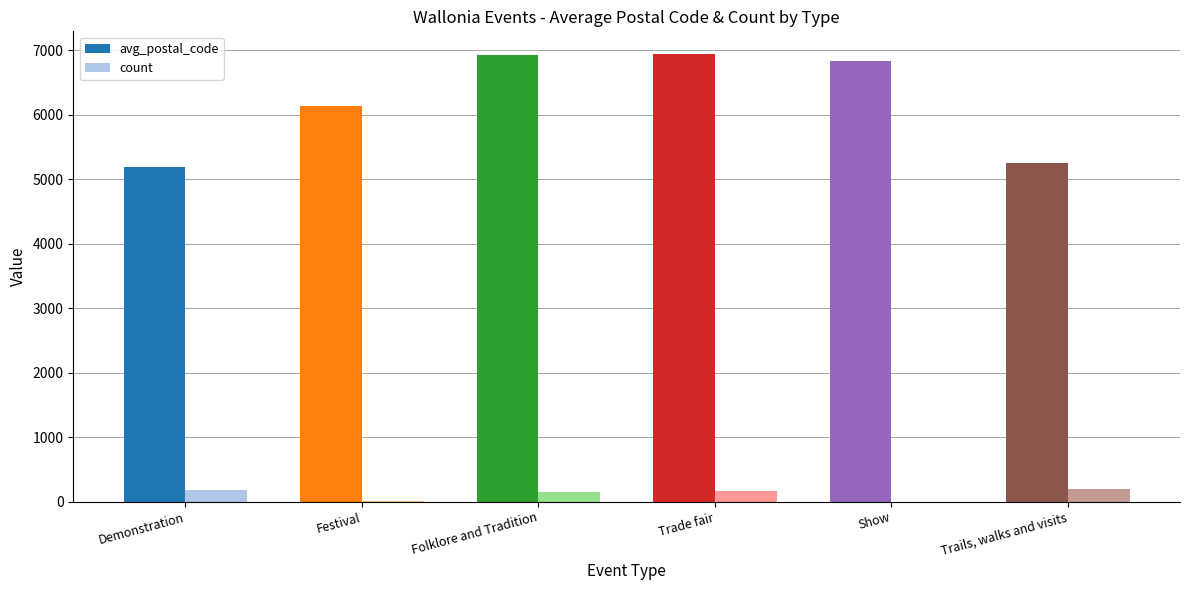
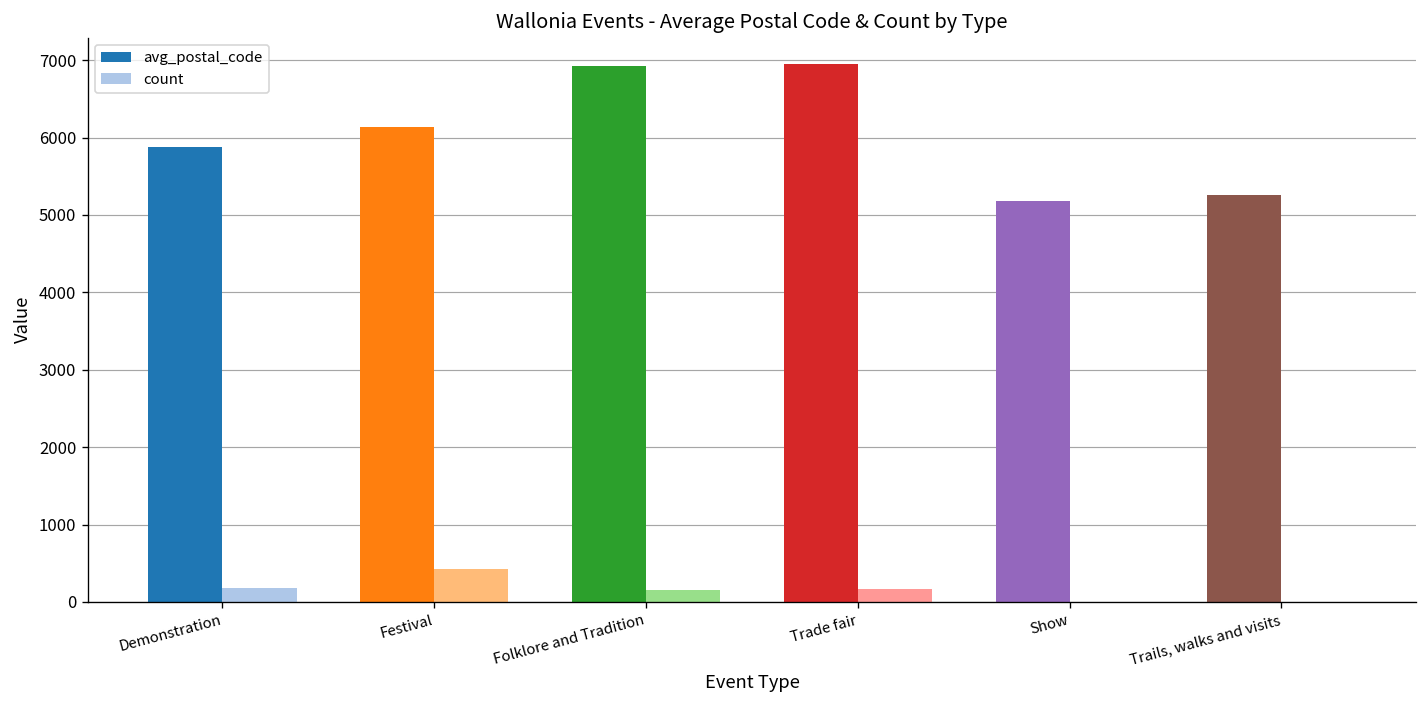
avg_postal_code, Demonstration: 5200 -> 5900
count, Festival: 0 -> 400
avg_postal_code, Show: 6800 -> 5200
count, Trails, walks and visits: 200 -> 0
